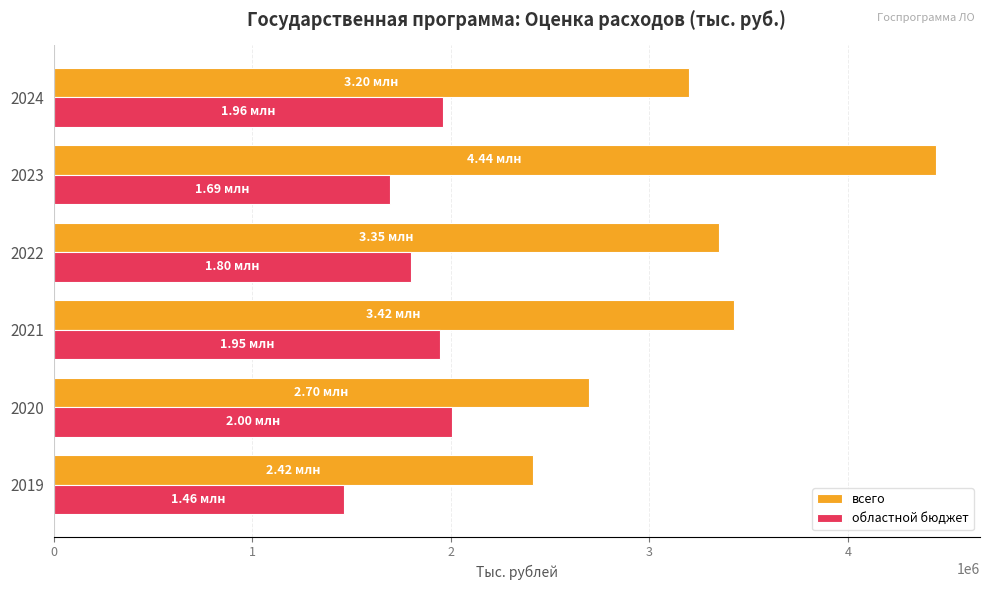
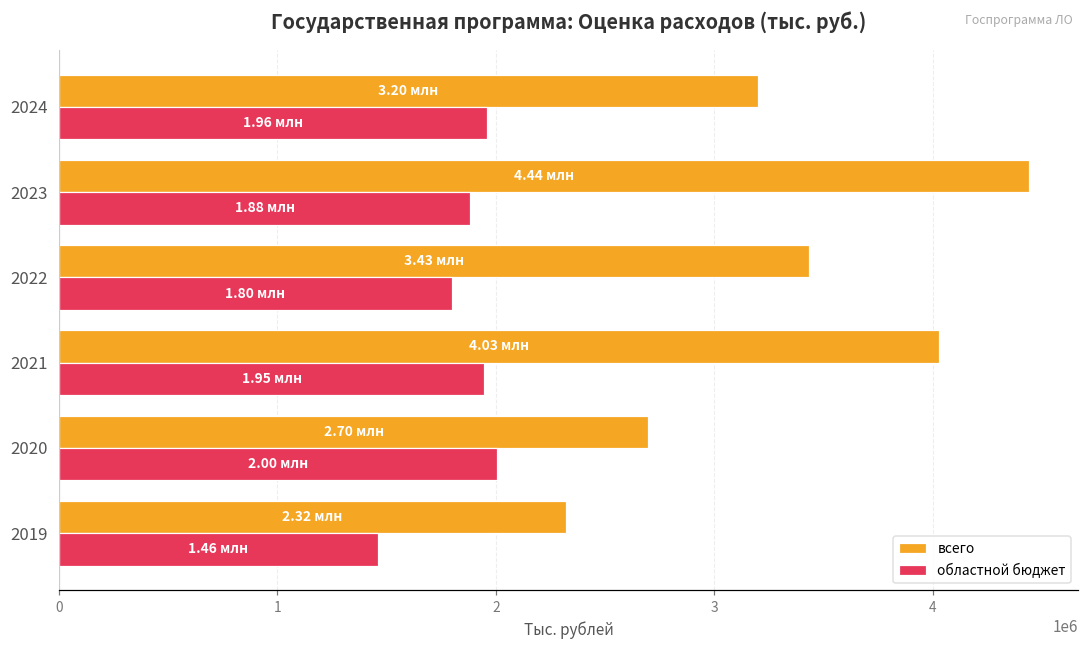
областной бюджет, 2023: 1.69 -> 1.88
всего, 2022: 3.35 -> 3.43
всего, 2021: 3.42 -> 4.03
всего, 2019: 2.42 -> 2.32
